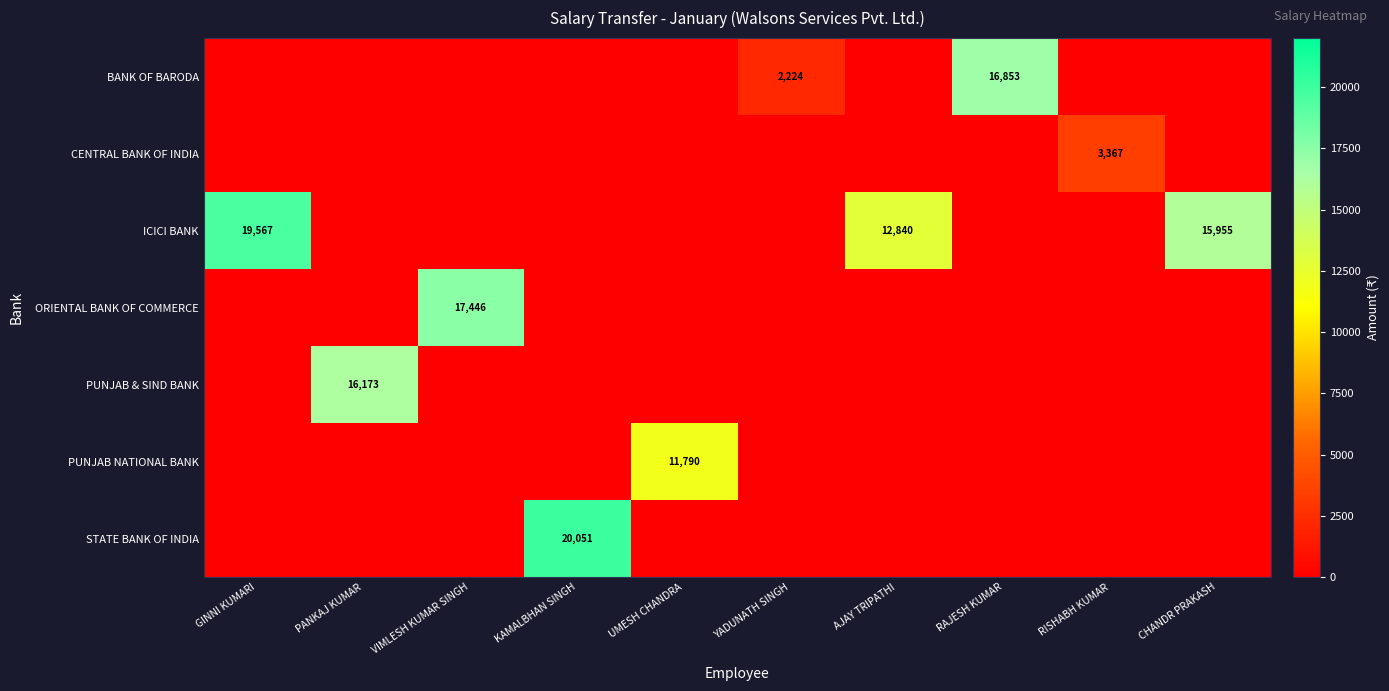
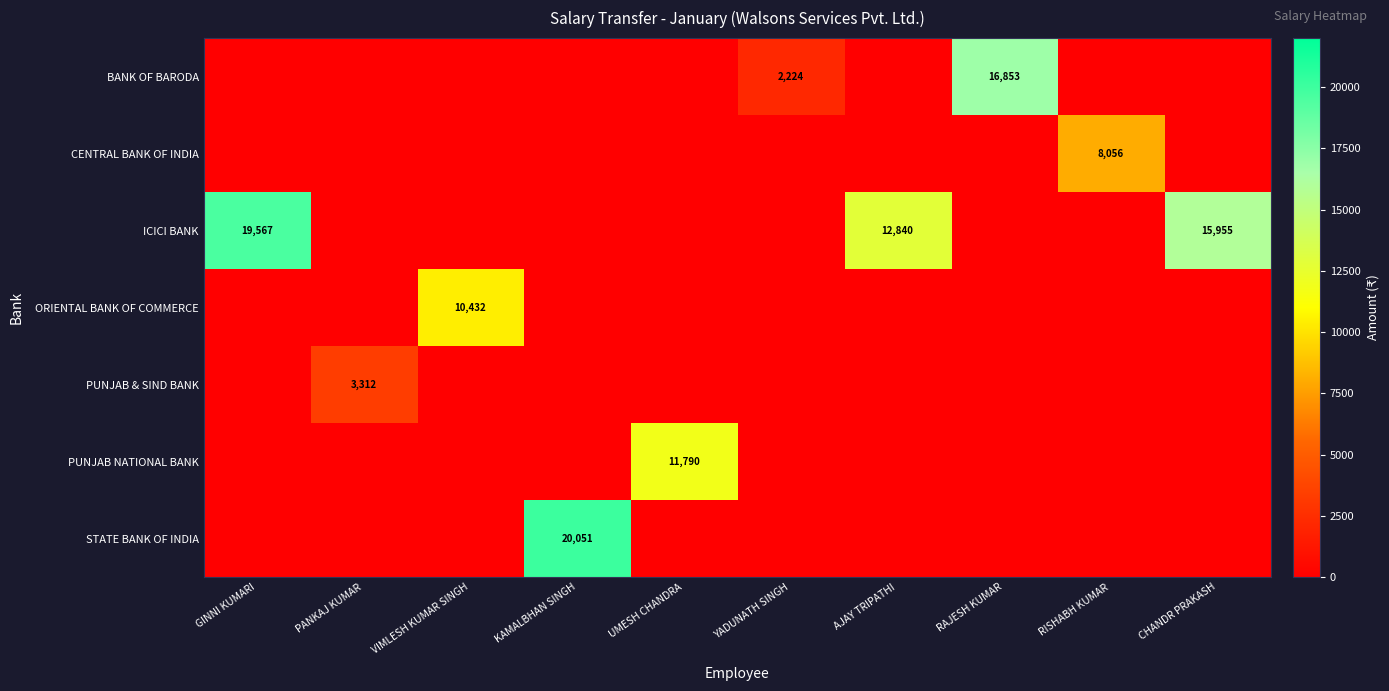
CENTRAL BANK OF INDIA, RISHABH KUMAR: 3,367 -> 8,056
ORIENTAL BANK OF COMMERCE, VIMLESH KUMAR SINGH: 17,446 -> 10,432
PUNJAB & SIND BANK, PANKAJ KUMAR: 16,173 -> 3,312
